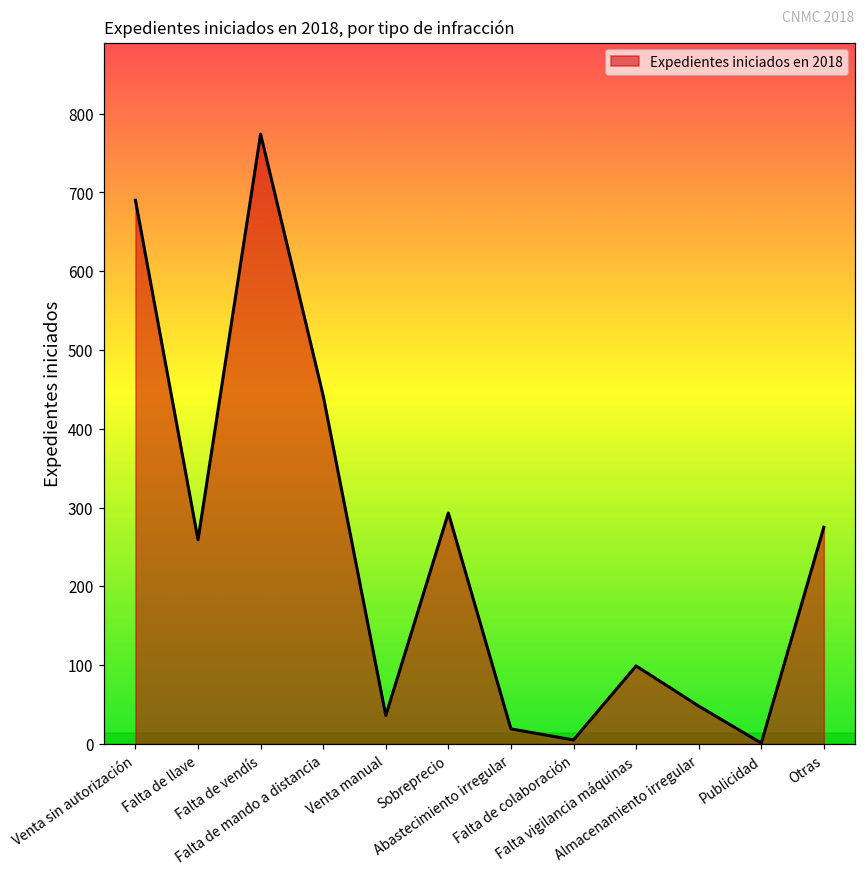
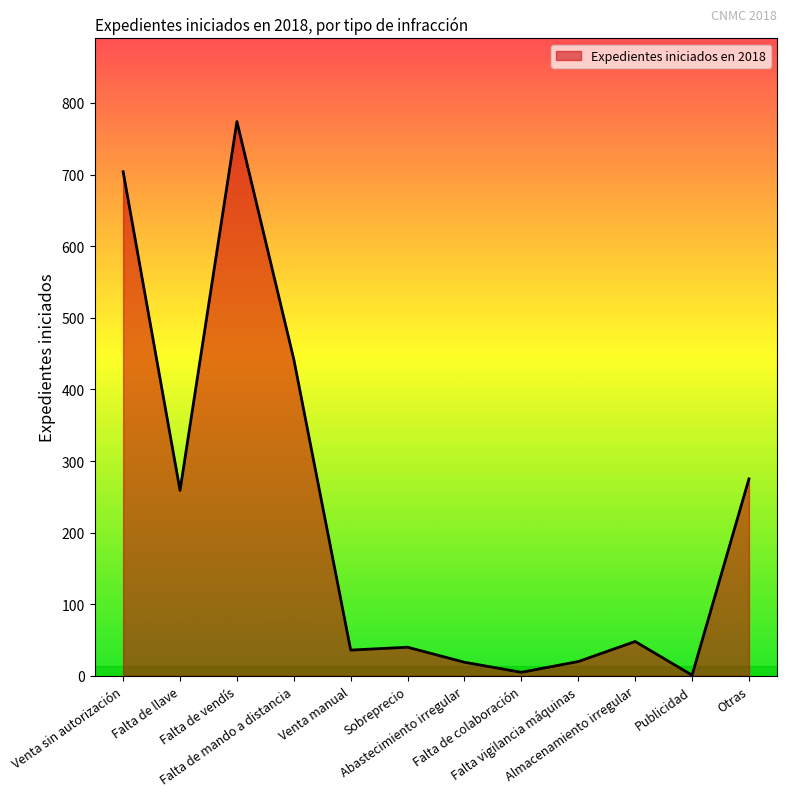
Venta sin autorización: 690 -> 700
Sobreprecio: 290 -> 40
Falta vigilancia máquinas: 100 -> 20
